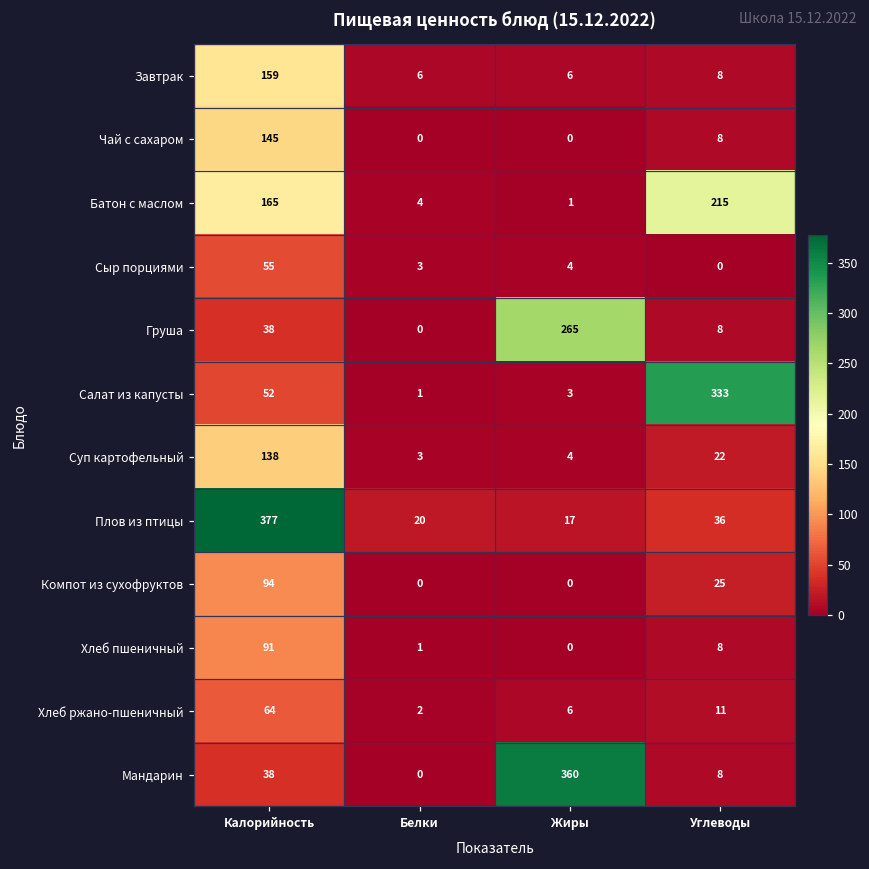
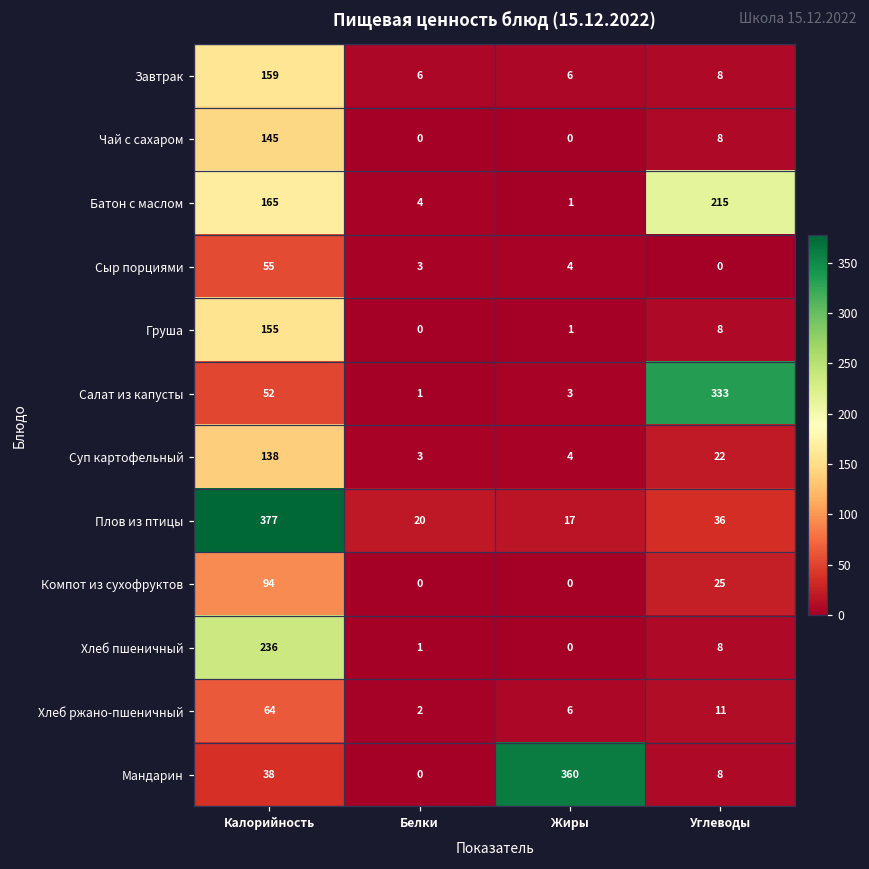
Груша, Калорийность: 38 -> 155
Груша, Жиры: 265 -> 1
Хлеб пшеничный, Калорийность: 91 -> 236
